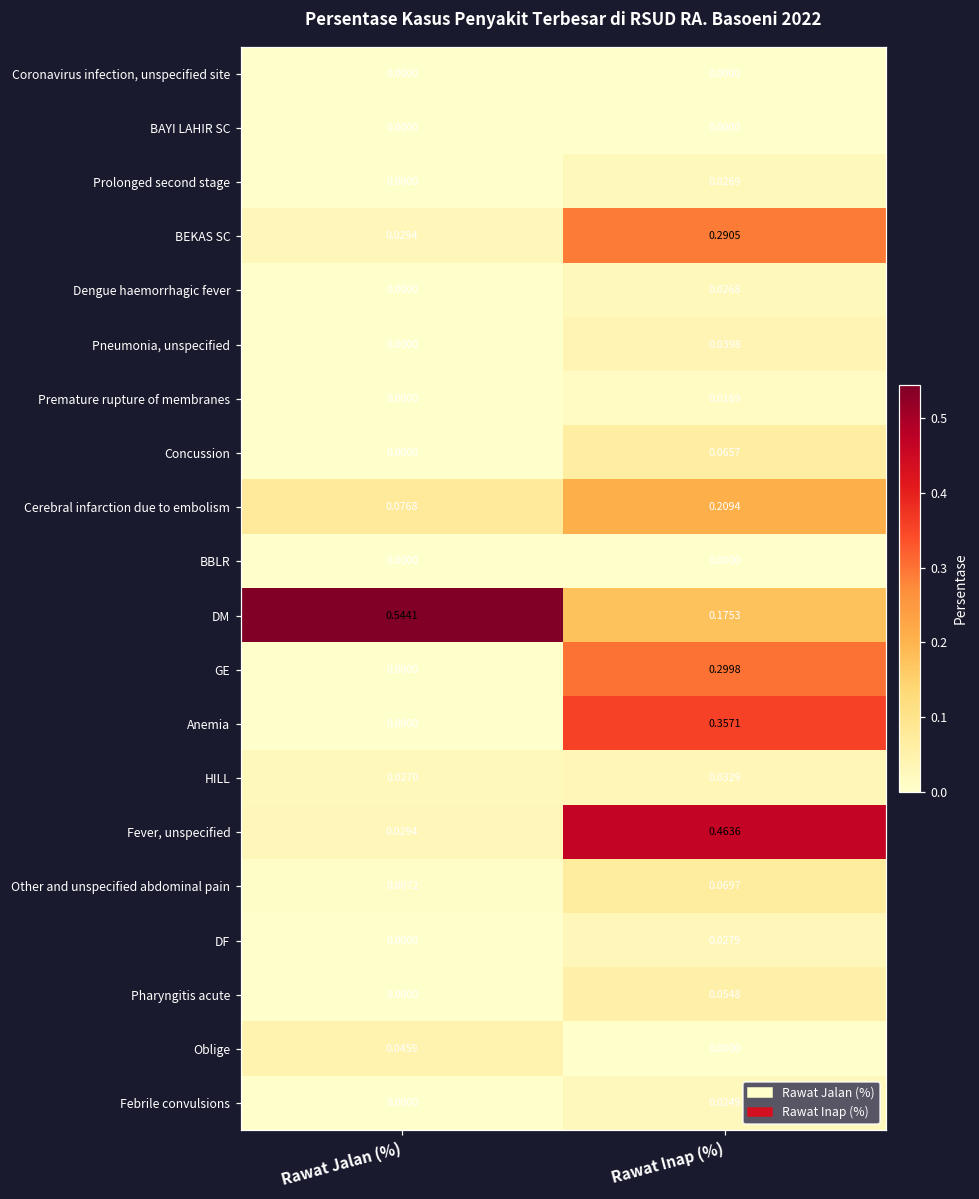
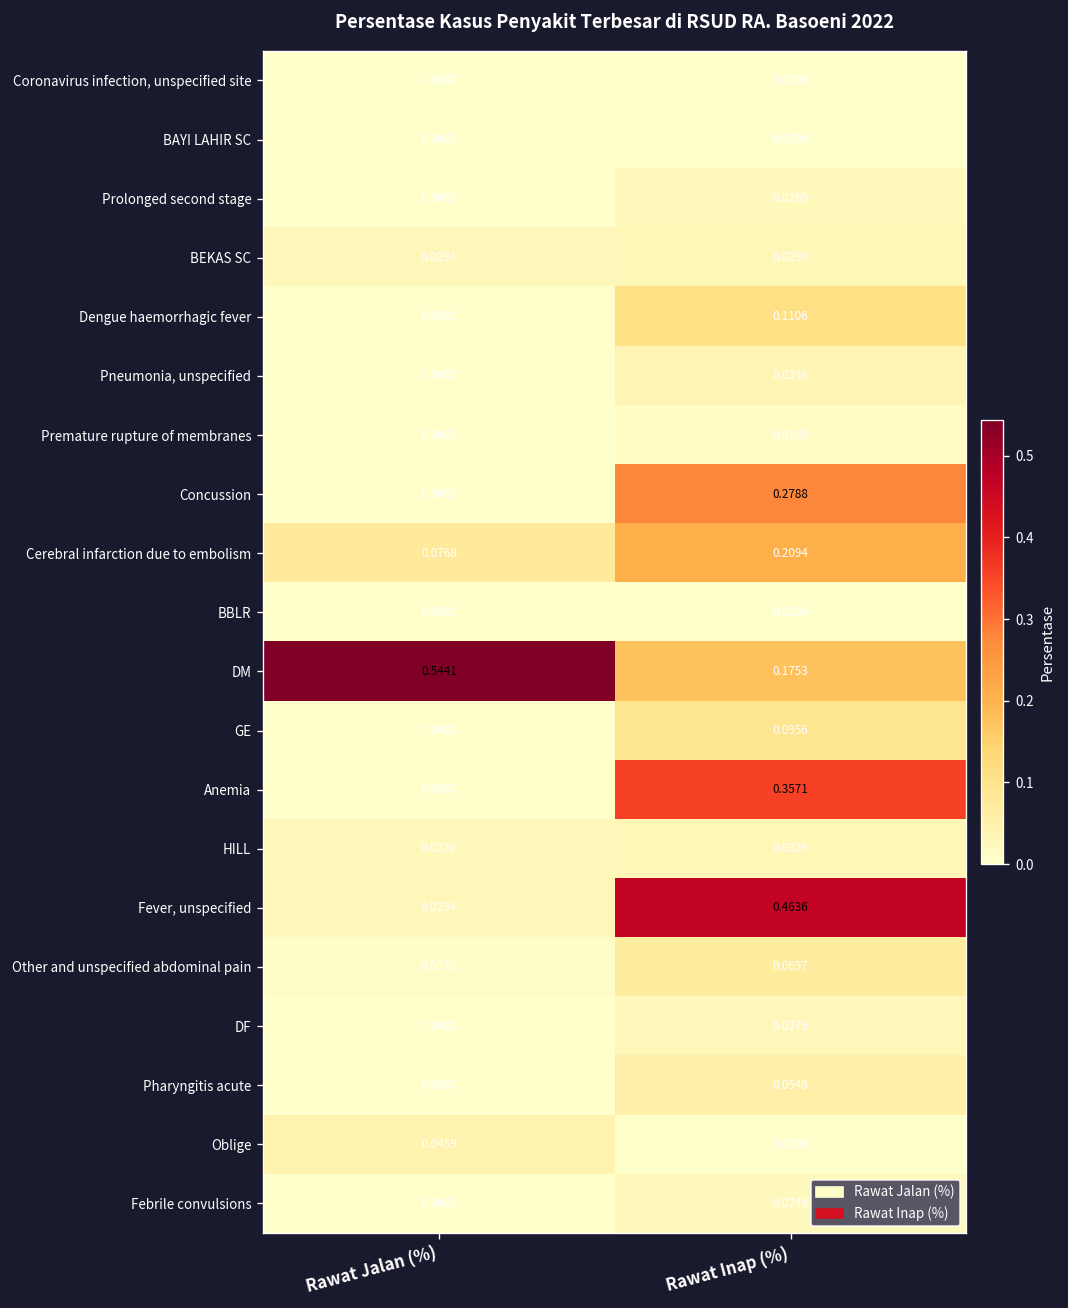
BEKAS SC, Rawat Inap (%): 0.2905 -> 0.0299
Dengue haemorrhagic fever, Rawat Inap (%): 0.0268 -> 0.1106
Concussion, Rawat Inap (%): 0.0657 -> 0.2788
GE, Rawat Inap (%): 0.2998 -> 0.0956
